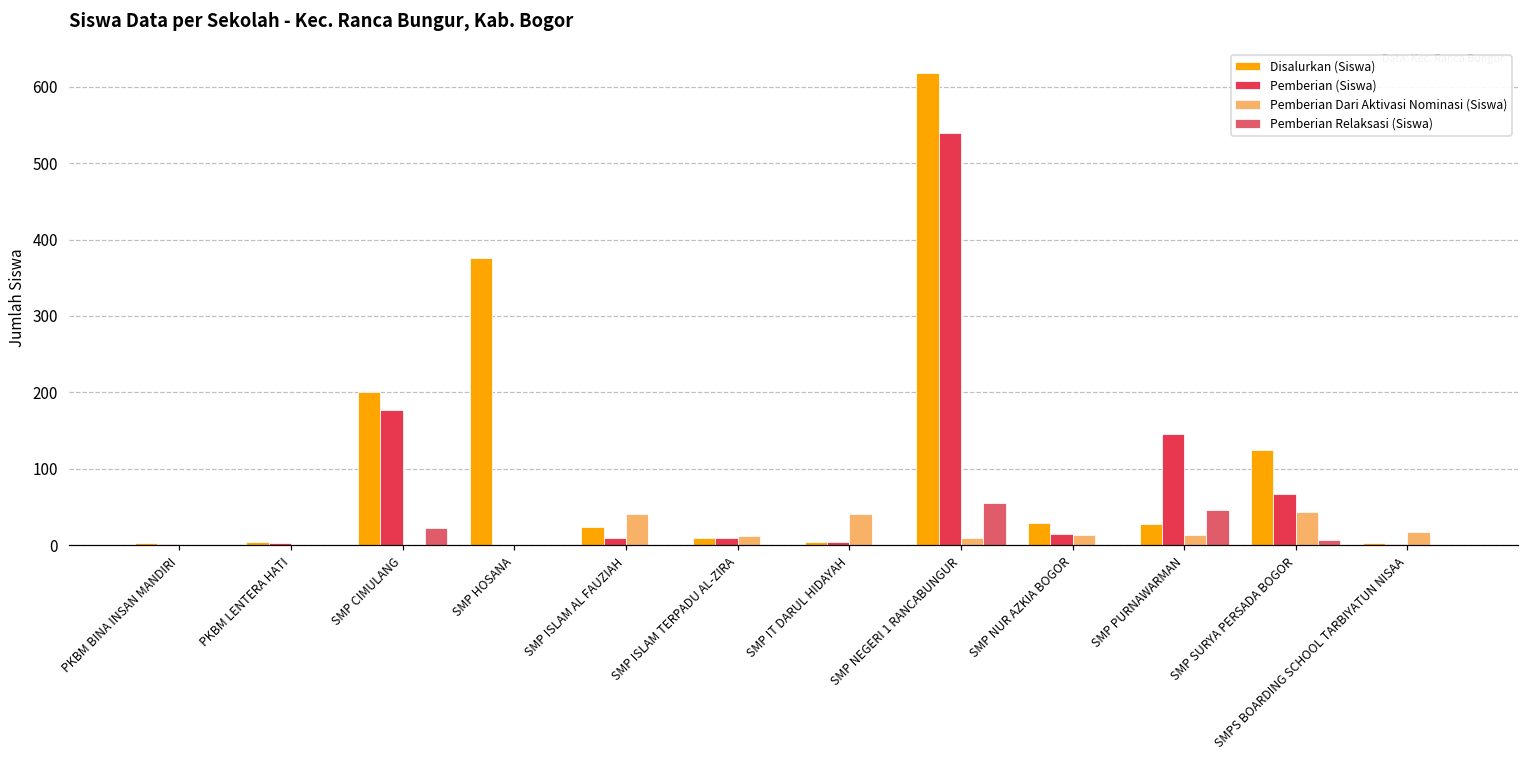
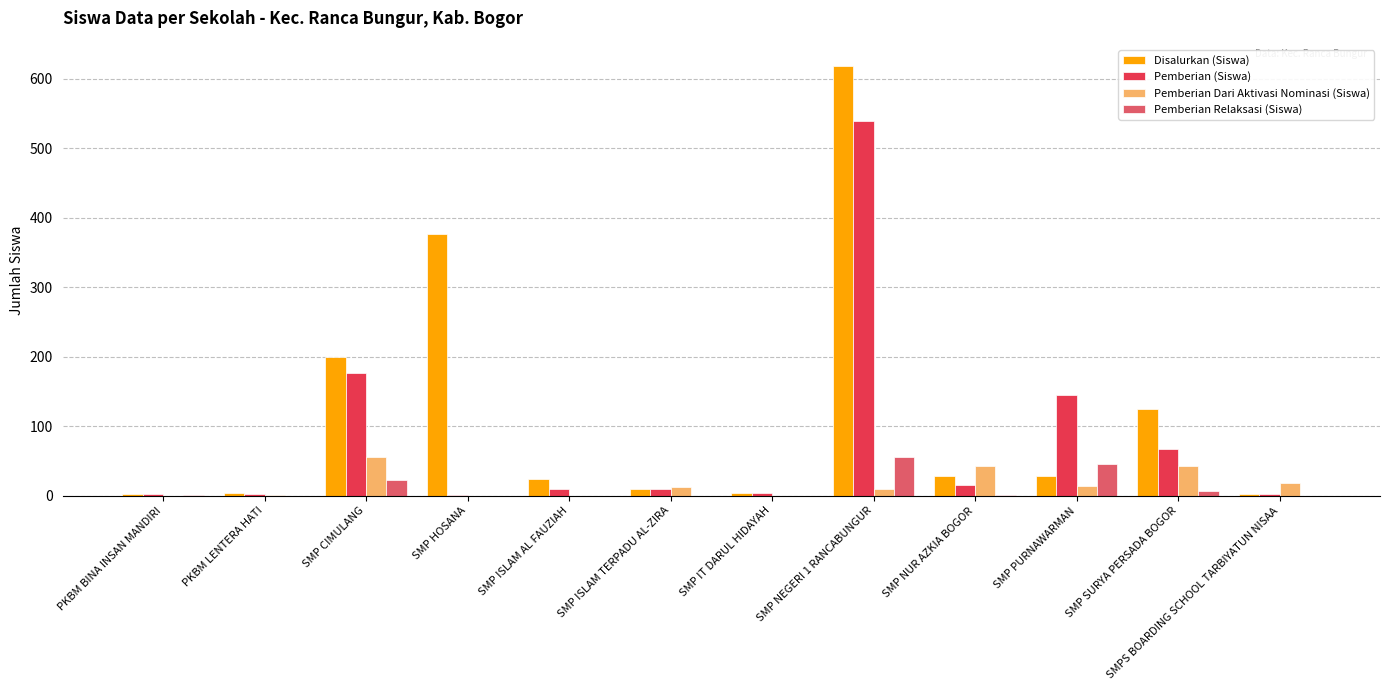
Pemberian Dari Aktivasi Nominasi (Siswa), SMP CIMULANG: 0 -> 60
Pemberian Dari Aktivasi Nominasi (Siswa), SMP ISLAM AL FAUZIAH: 40 -> 0
Pemberian Dari Aktivasi Nominasi (Siswa), SMP IT DARUL HIDAYAH: 40 -> 0
Pemberian Dari Aktivasi Nominasi (Siswa), SMP NUR AZKIA BOGOR: 10 -> 40
